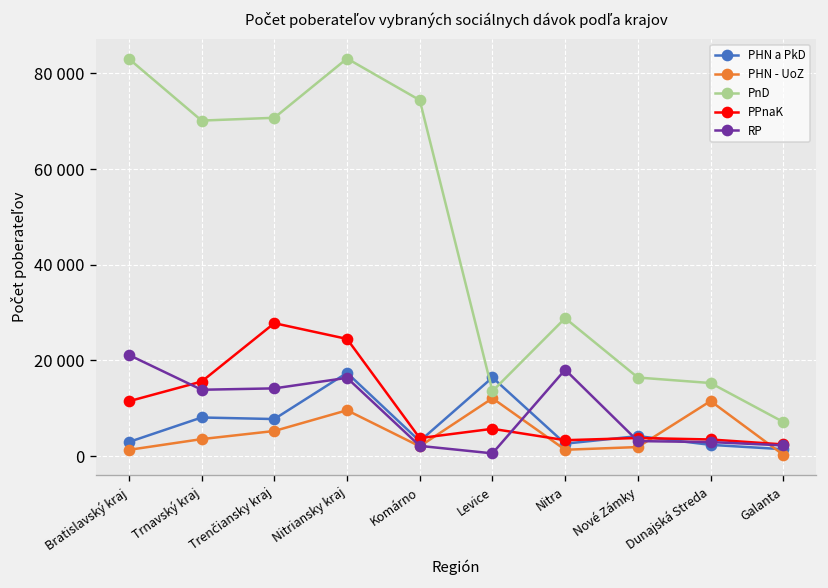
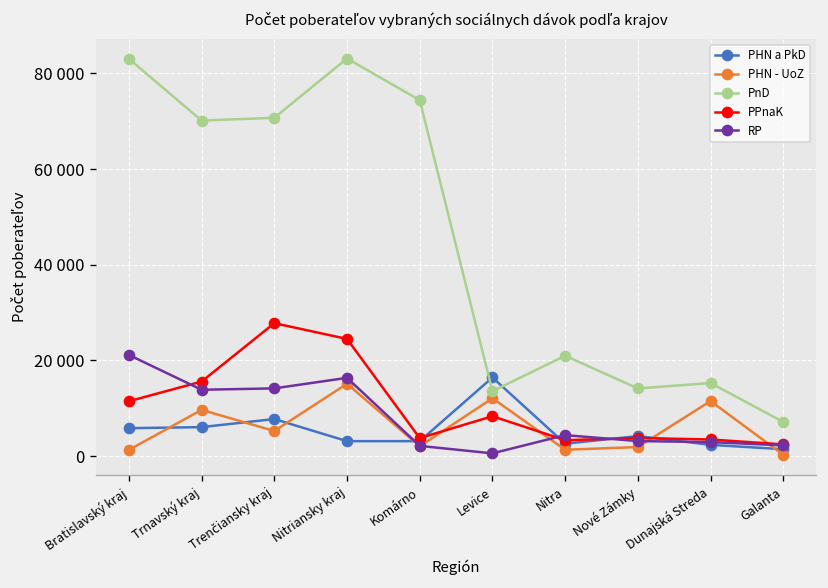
PHN a PkD, Bratislavský kraj: 3000 -> 6000
PHN a PkD, Trnavský kraj: 8000 -> 6000
PHN - UoZ, Trnavský kraj: 4000 -> 10000
PHN a PkD, Nitriansky kraj: 17000 -> 3000
PHN - UoZ, Nitriansky kraj: 10000 -> 15000
PPnaK, Levice: 6000 -> 8000
PnD, Nitra: 29000 -> 21000
RP, Nitra: 18000 -> 4000
PnD, Nové Zámky: 16000 -> 14000
